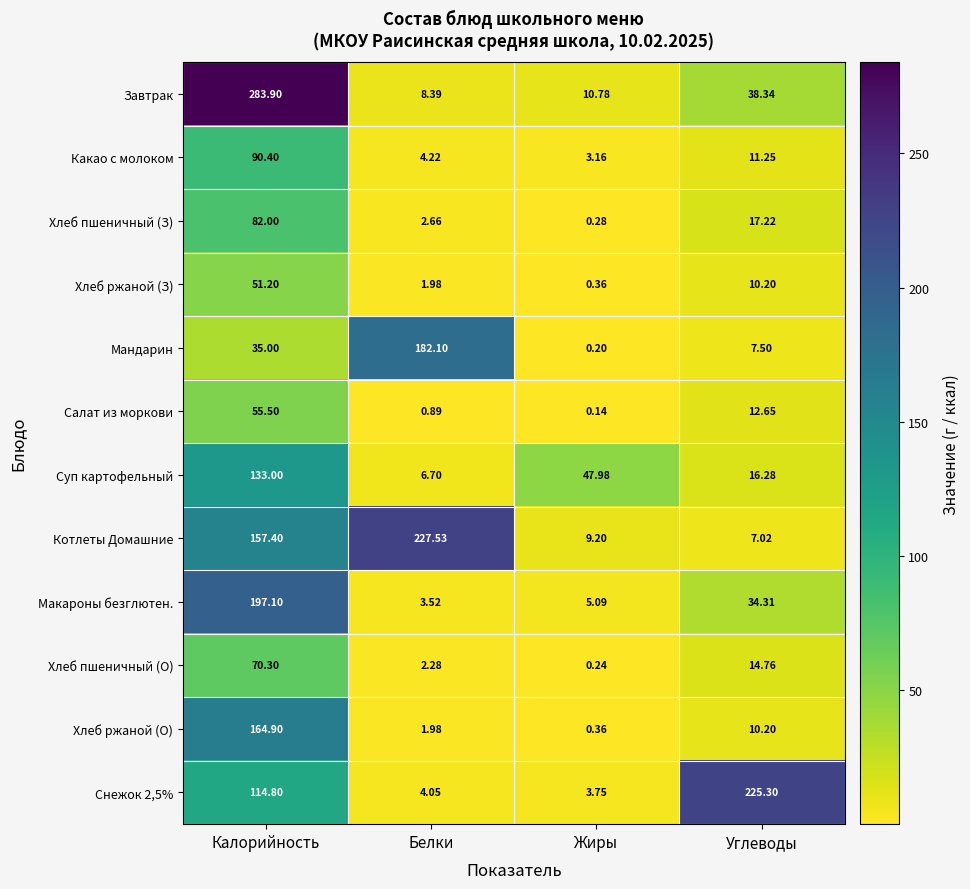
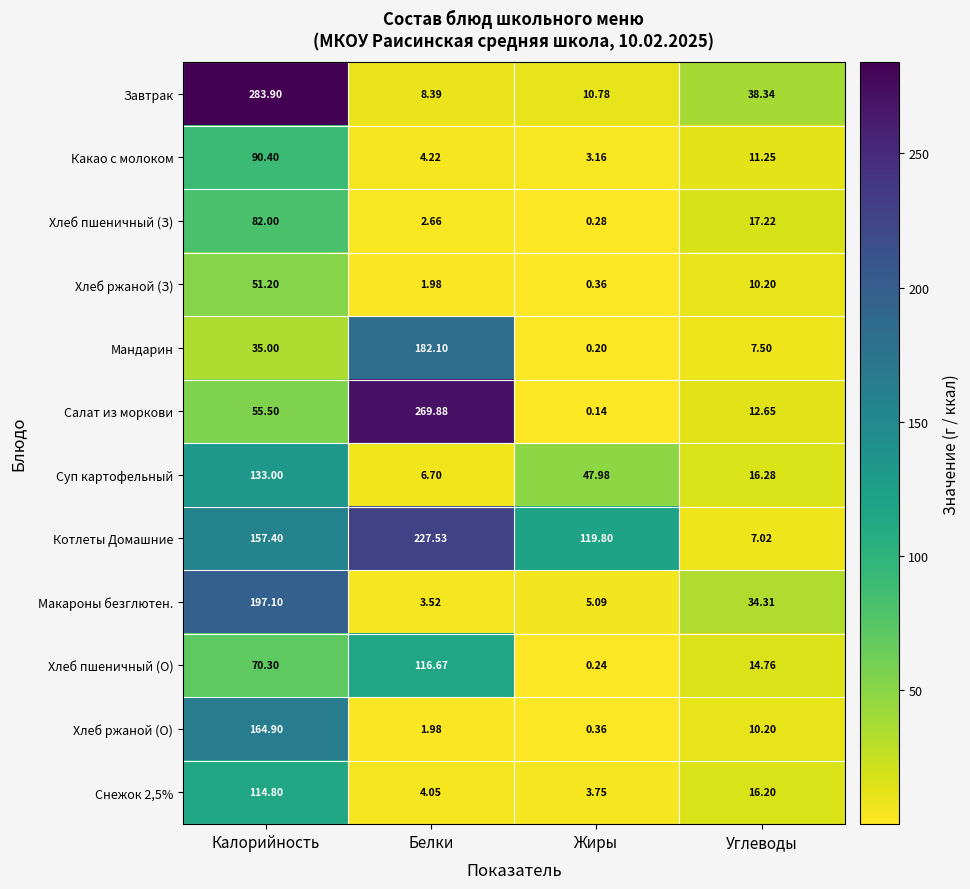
Салат из моркови, Белки: 0.89 -> 269.88
Котлеты Домашние, Жиры: 9.20 -> 119.80
Хлеб пшеничный (О), Белки: 2.28 -> 116.67
Снежок 2,5%, Углеводы: 225.30 -> 16.20
